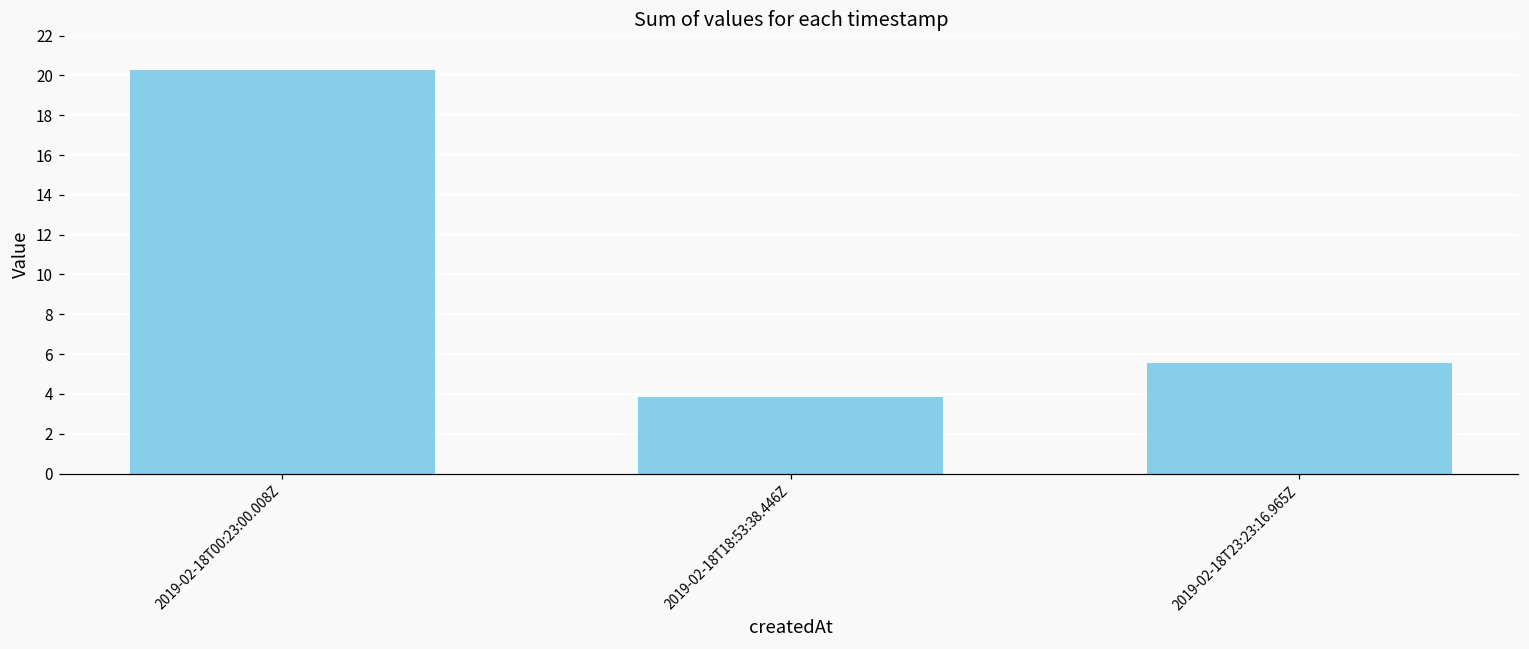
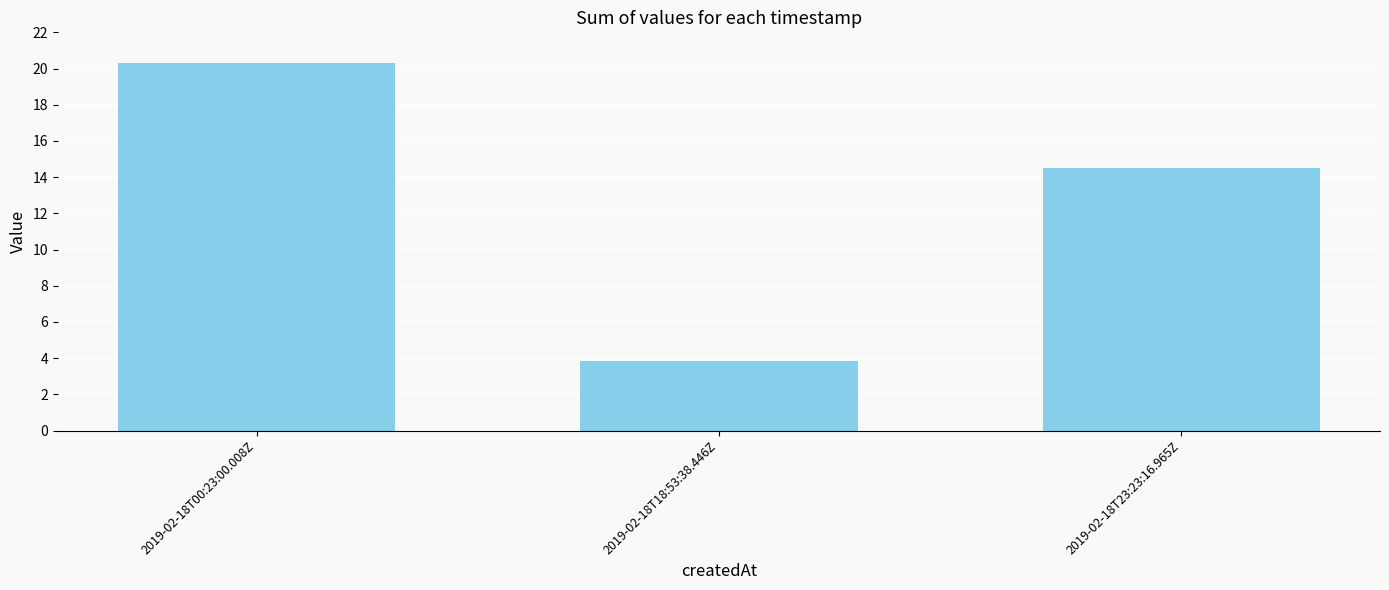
2019-02-18T23:23:16.965Z: 5.5 -> 14.5
